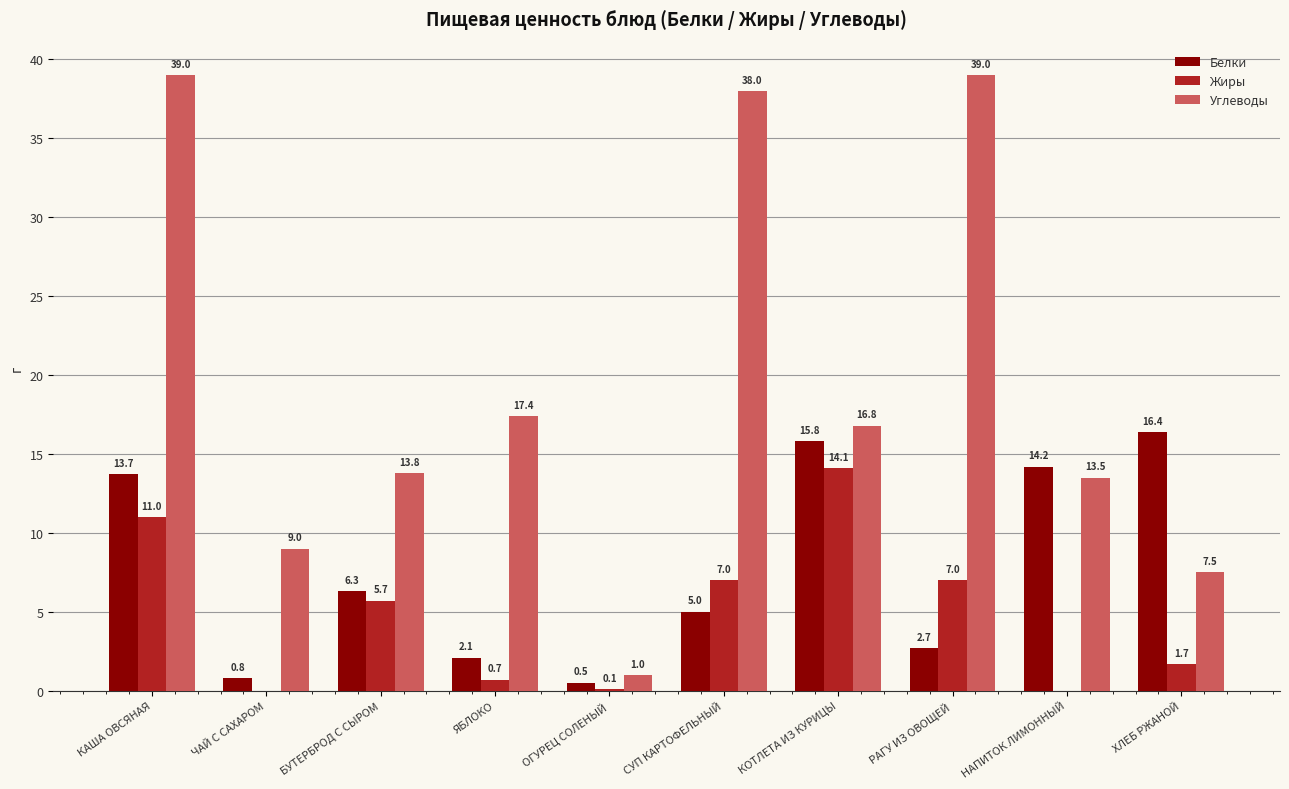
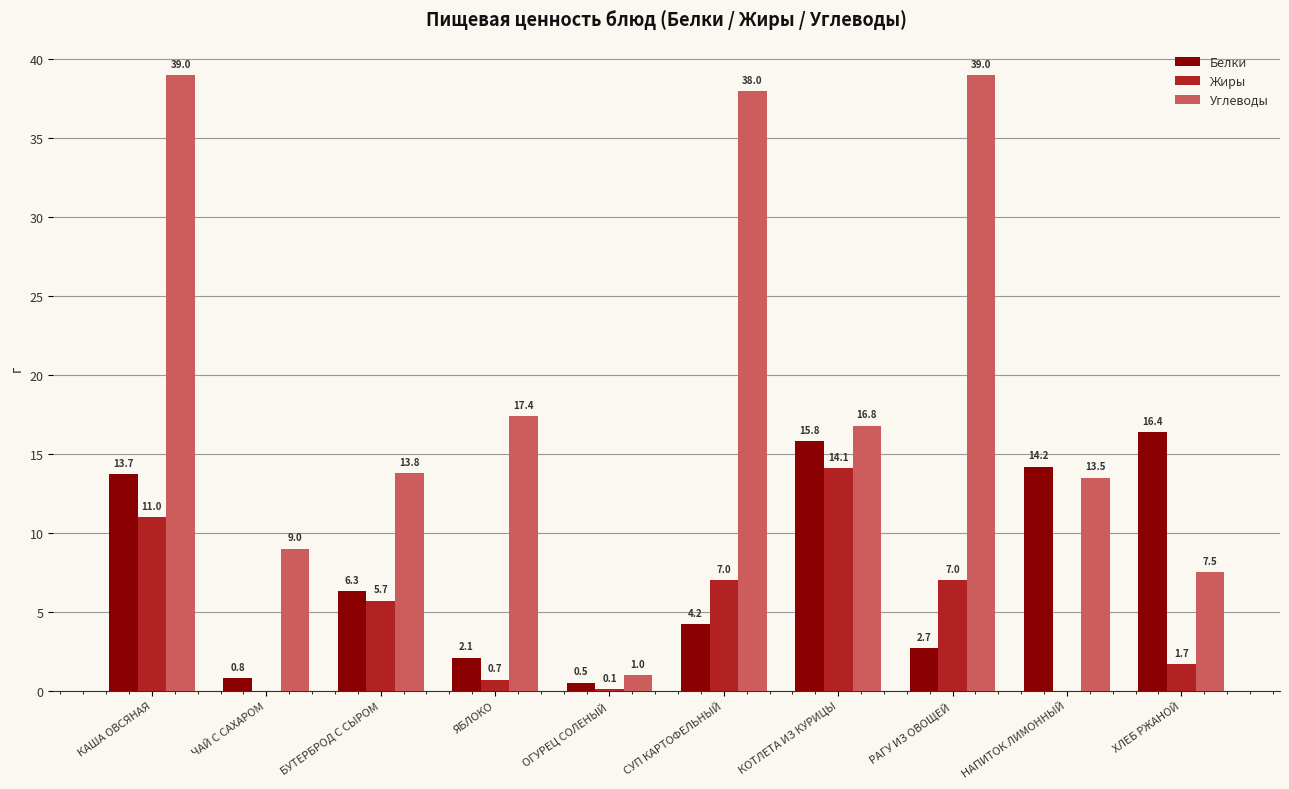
Белки, СУП КАРТОФЕЛЬНЫЙ: 5.0 -> 4.2
